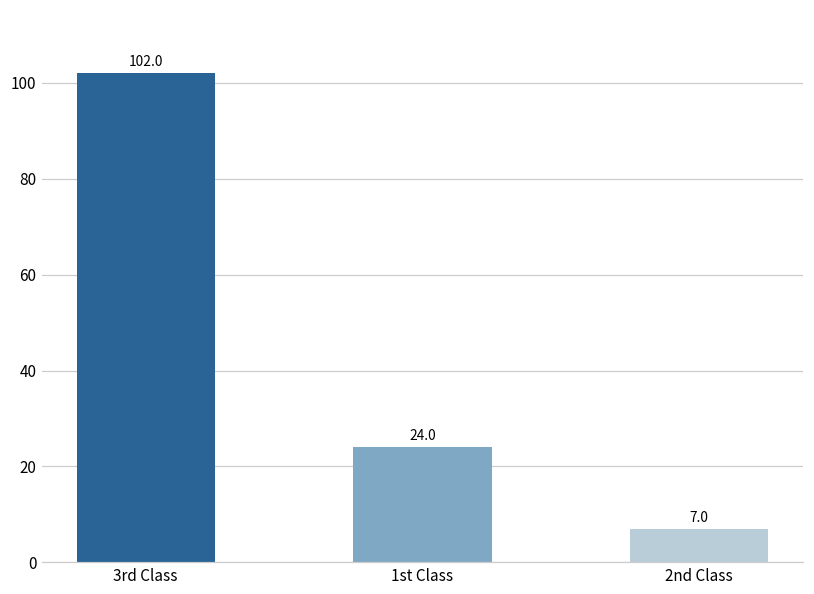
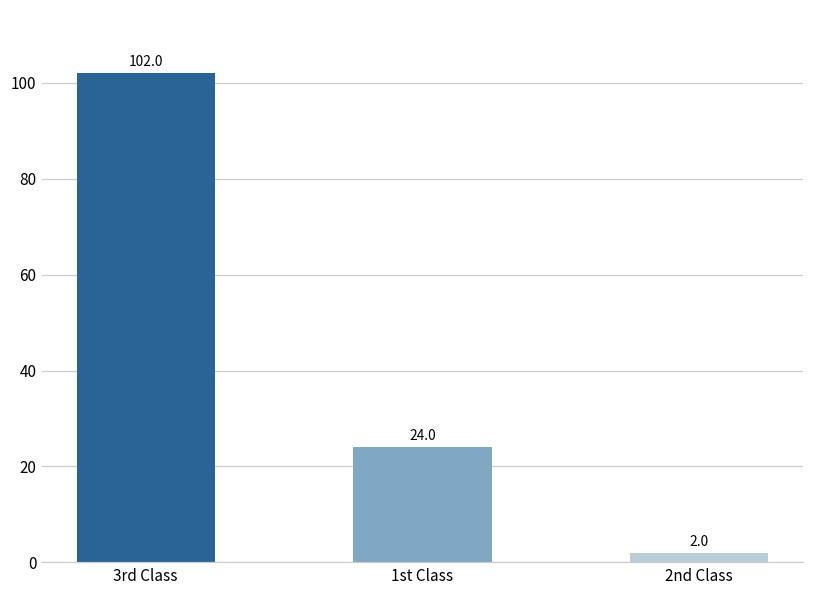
2nd Class: 7.0 -> 2.0
